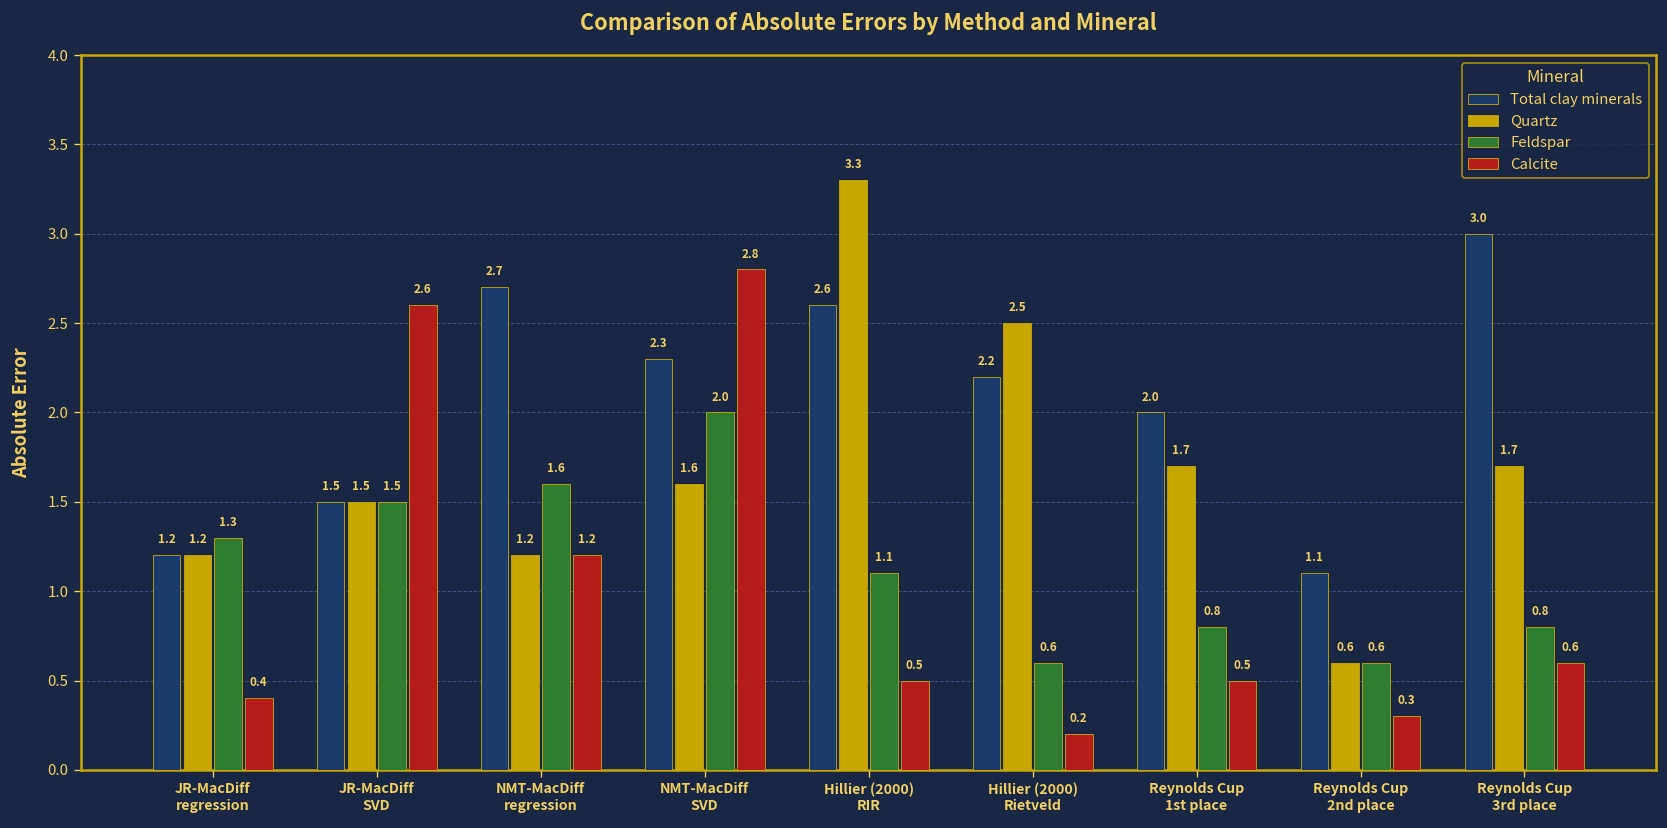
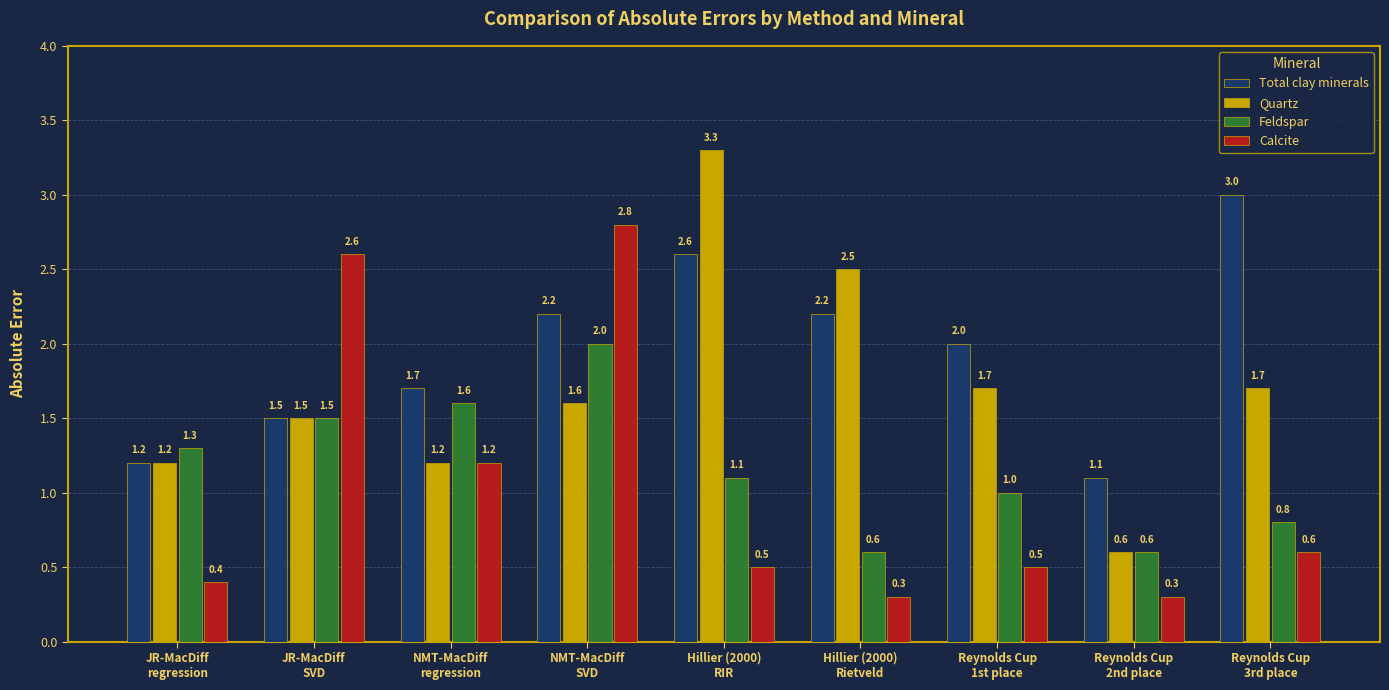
Total clay minerals, NMT-MacDiff regression: 2.7 -> 1.7
Total clay minerals, NMT-MacDiff SVD: 2.3 -> 2.2
Calcite, Hillier (2000) Rietveld: 0.2 -> 0.3
Feldspar, Reynolds Cup 1st place: 0.8 -> 1.0
